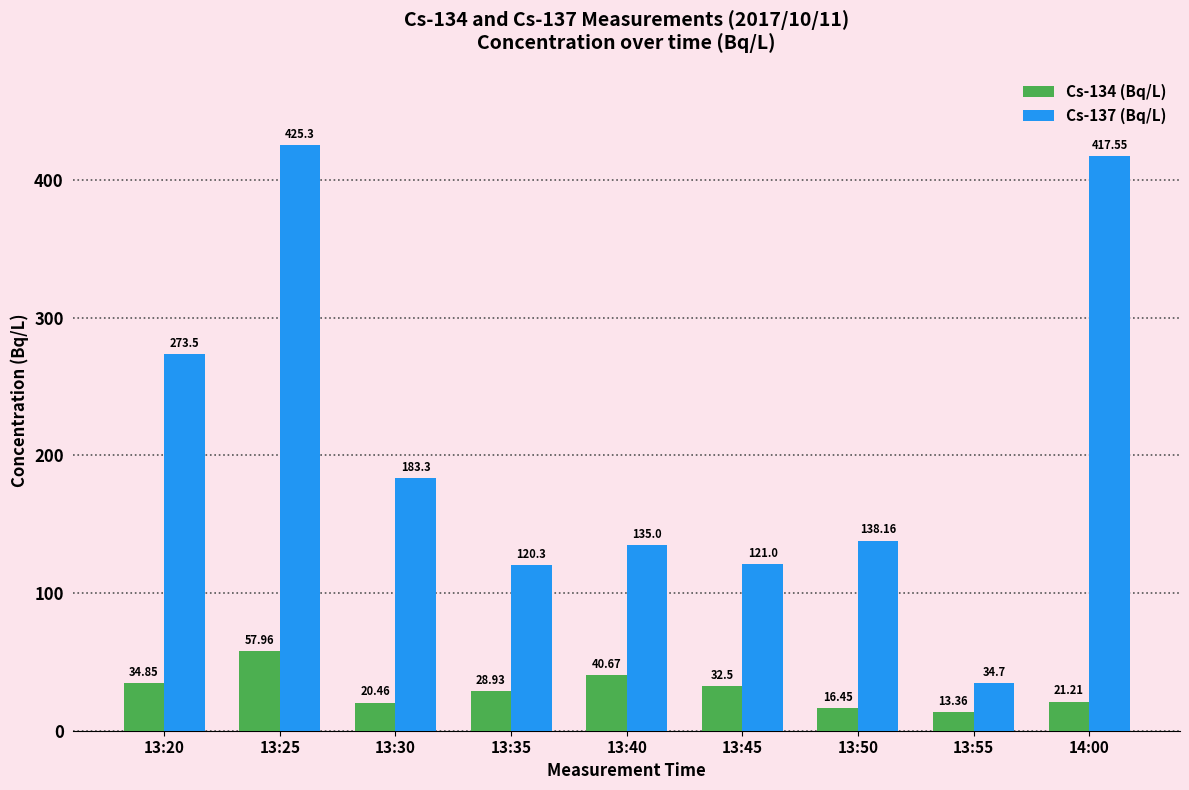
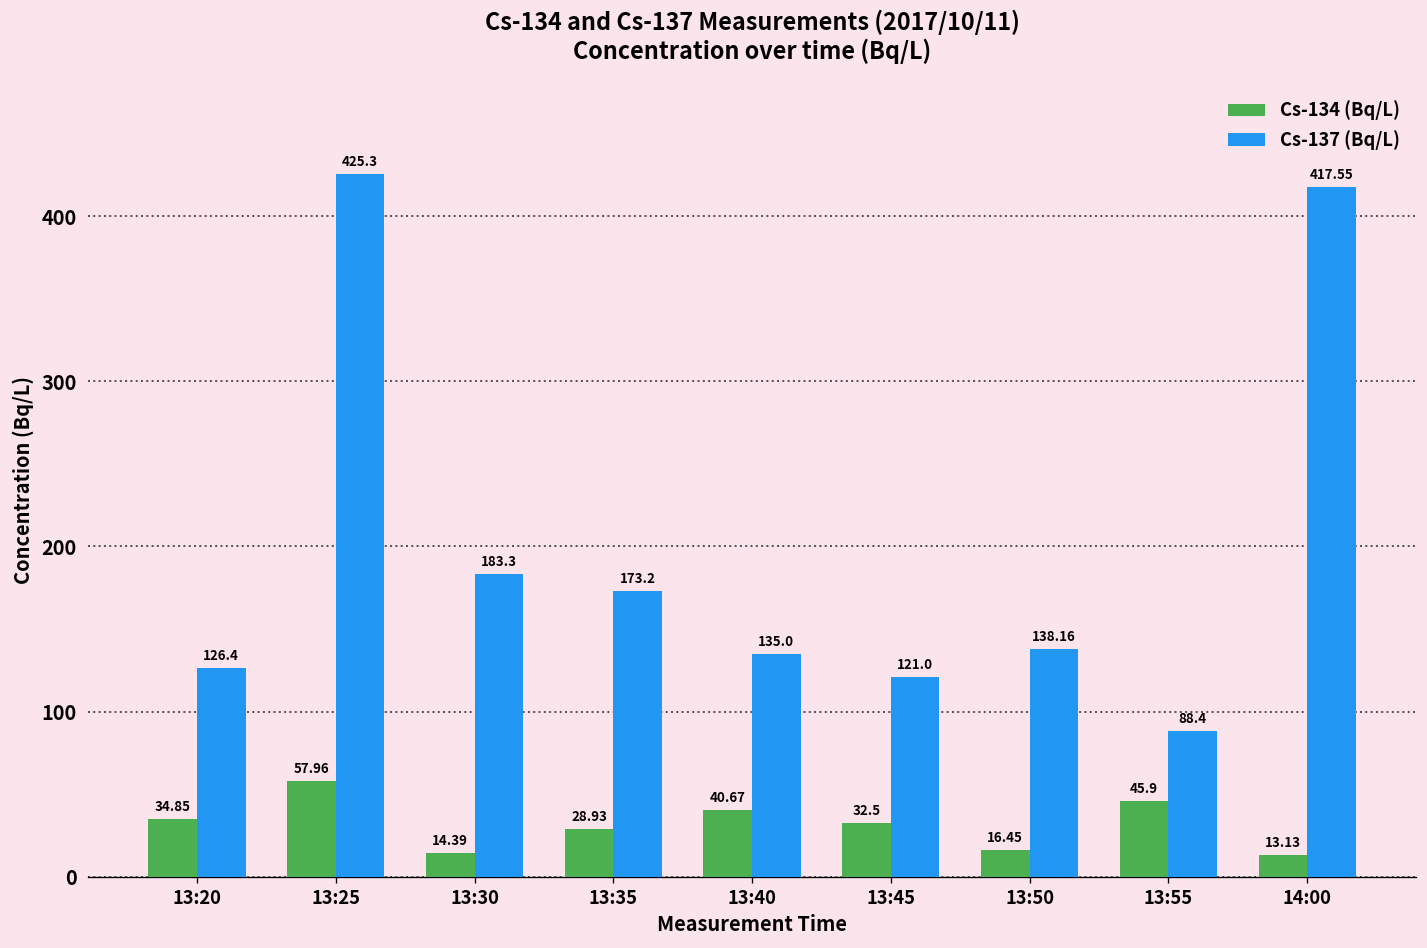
Cs-137 (Bq/L), 13:20: 273.5 -> 126.4
Cs-134 (Bq/L), 13:30: 20.46 -> 14.39
Cs-137 (Bq/L), 13:35: 120.3 -> 173.2
Cs-134 (Bq/L), 13:55: 13.36 -> 45.9
Cs-137 (Bq/L), 13:55: 34.7 -> 88.4
Cs-134 (Bq/L), 14:00: 21.21 -> 13.13
